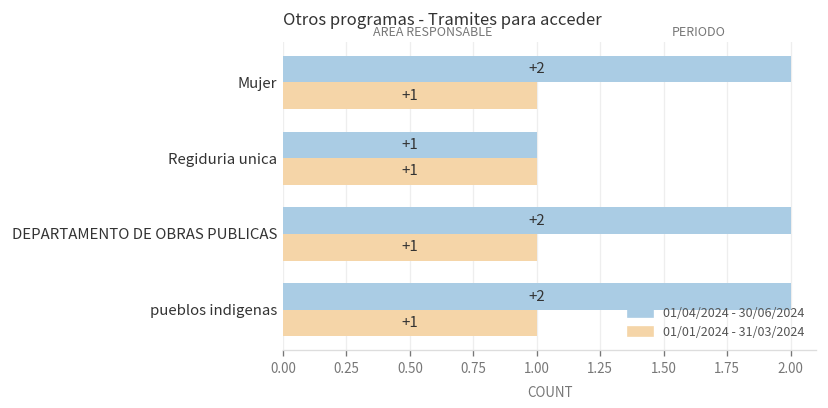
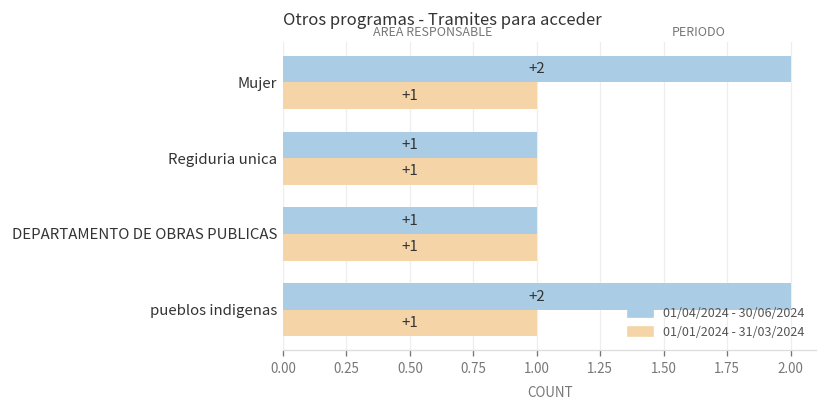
01/04/2024 - 30/06/2024, DEPARTAMENTO DE OBRAS PUBLICAS: +2 -> +1
